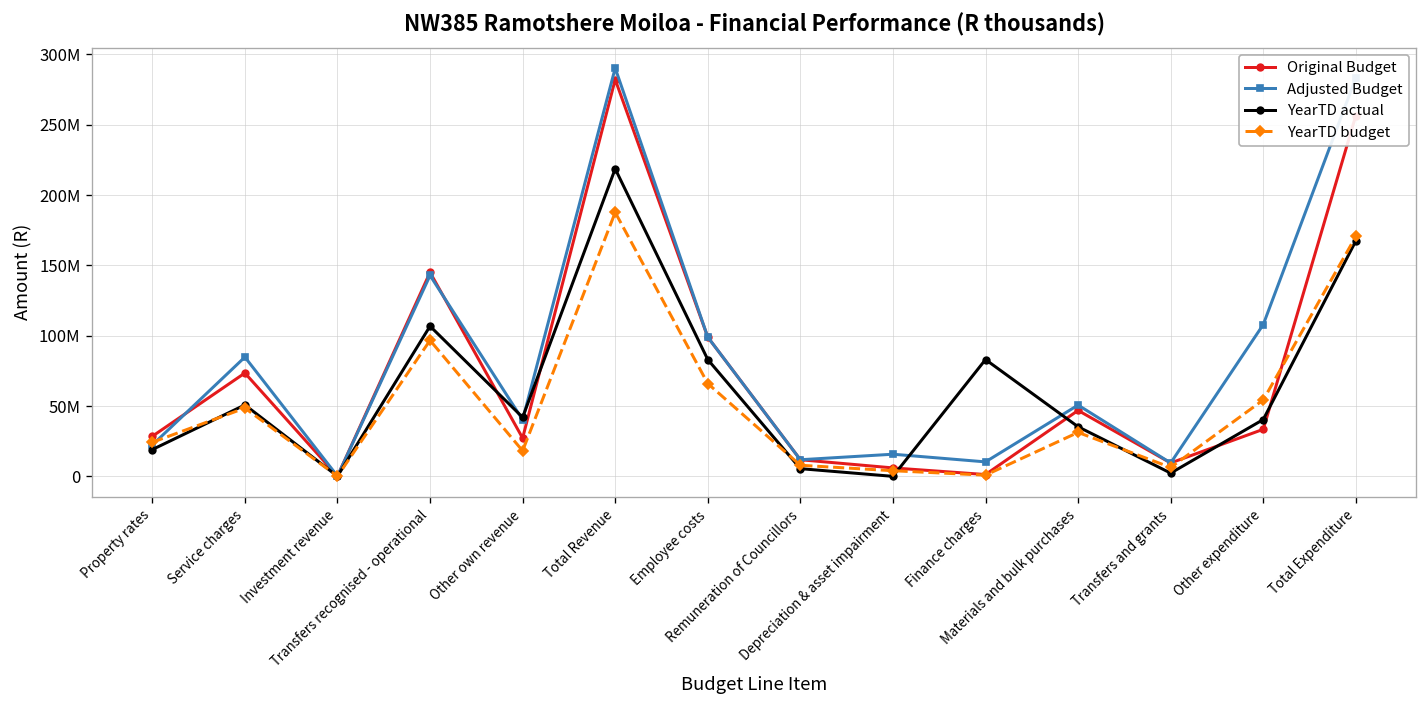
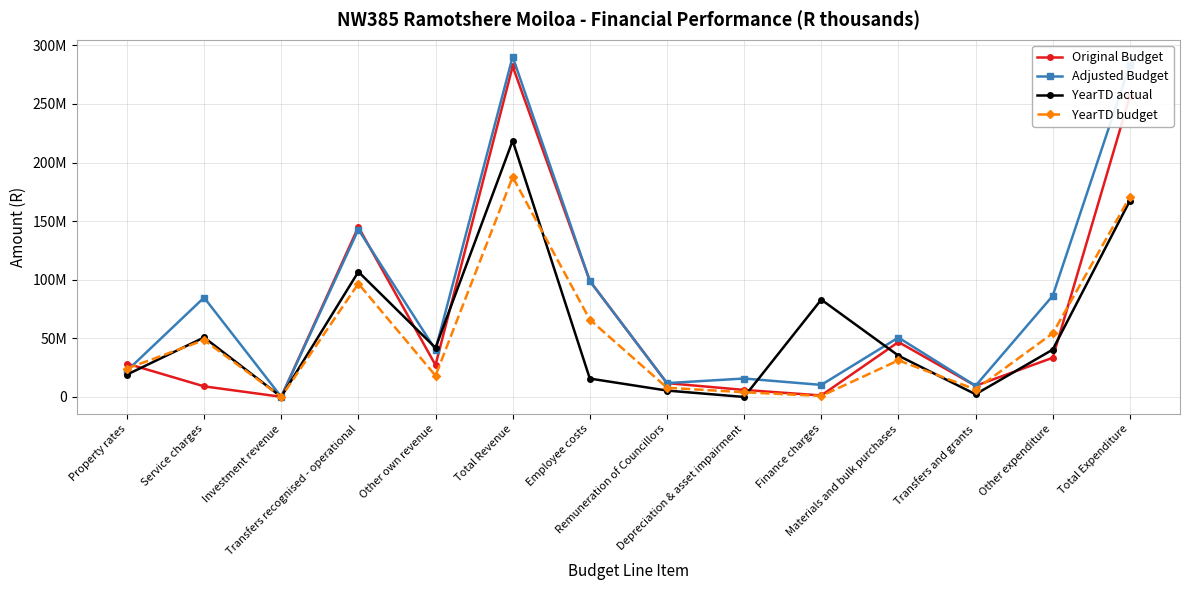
Original Budget, Service charges: 73000000 -> 9000000
YearTD actual, Employee costs: 83000000 -> 16000000
Adjusted Budget, Other expenditure: 108000000 -> 86000000
